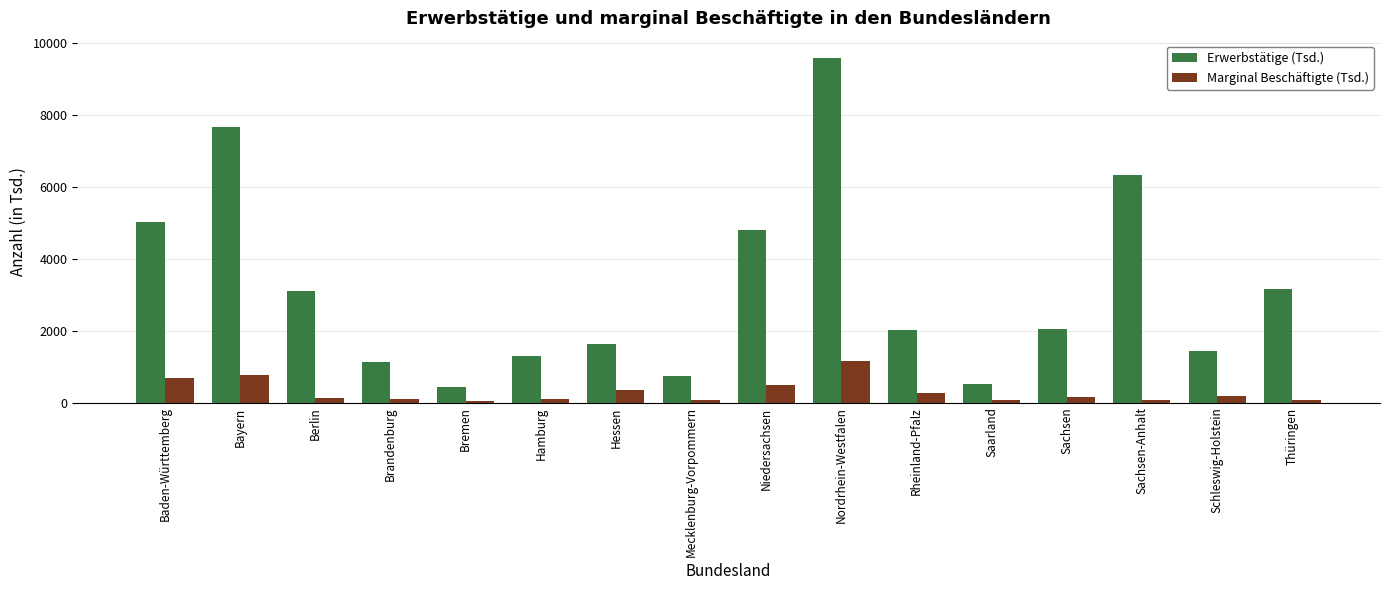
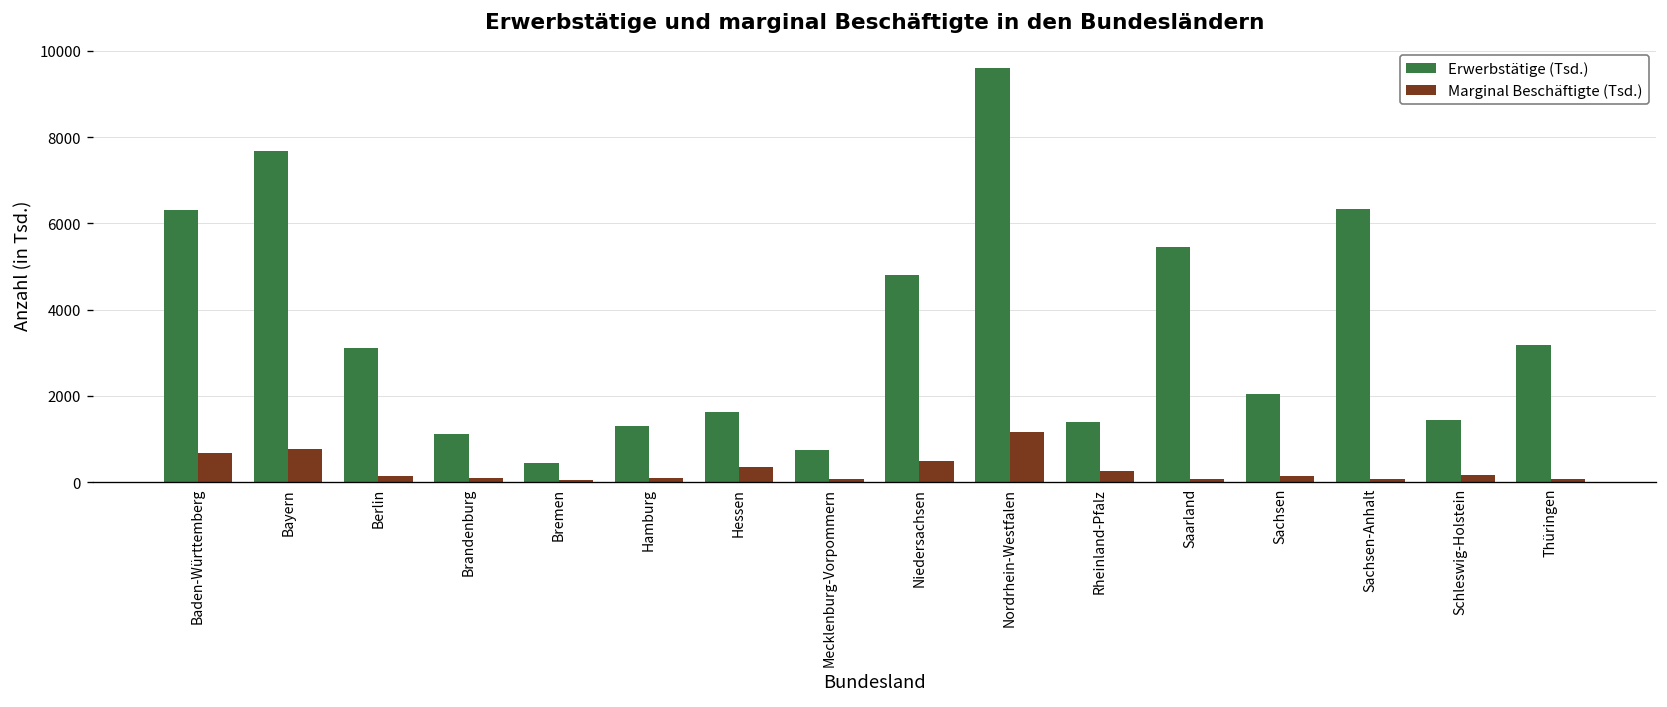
Erwerbstätige (Tsd.), Baden-Württemberg: 5000 -> 6300
Erwerbstätige (Tsd.), Rheinland-Pfalz: 2000 -> 1400
Erwerbstätige (Tsd.), Saarland: 500 -> 5400
